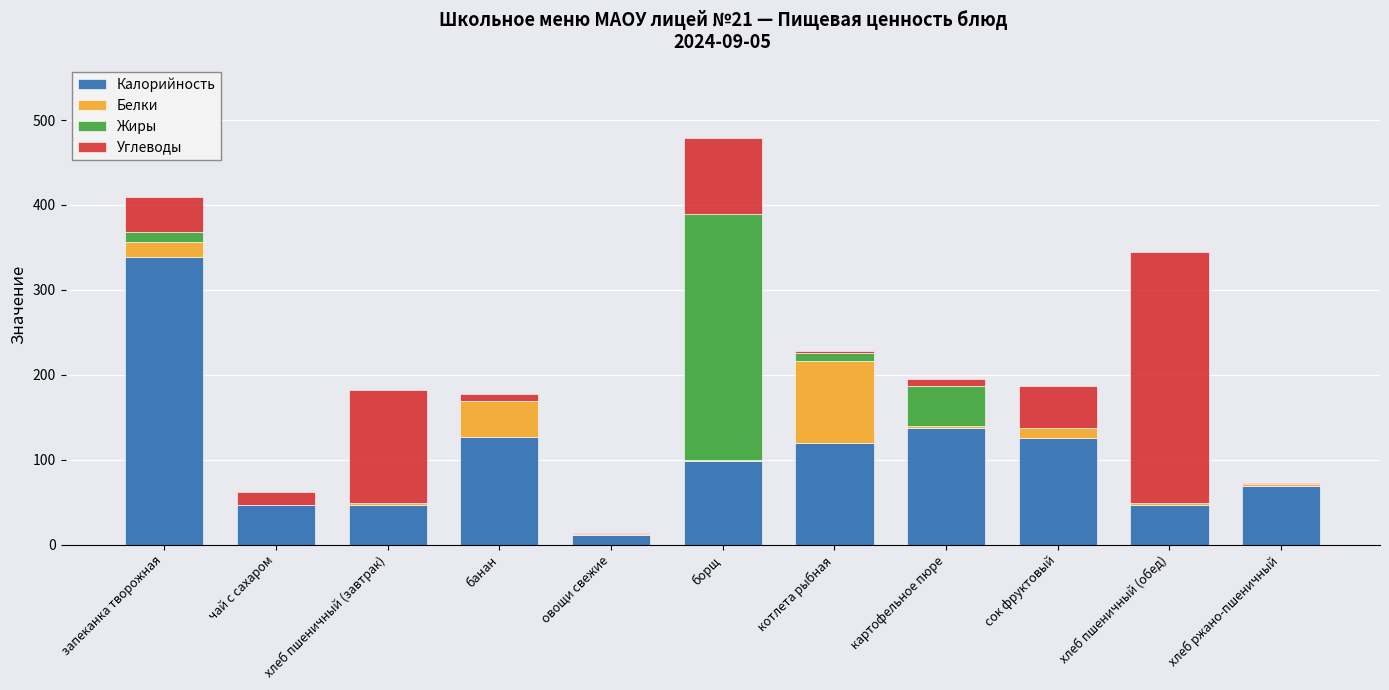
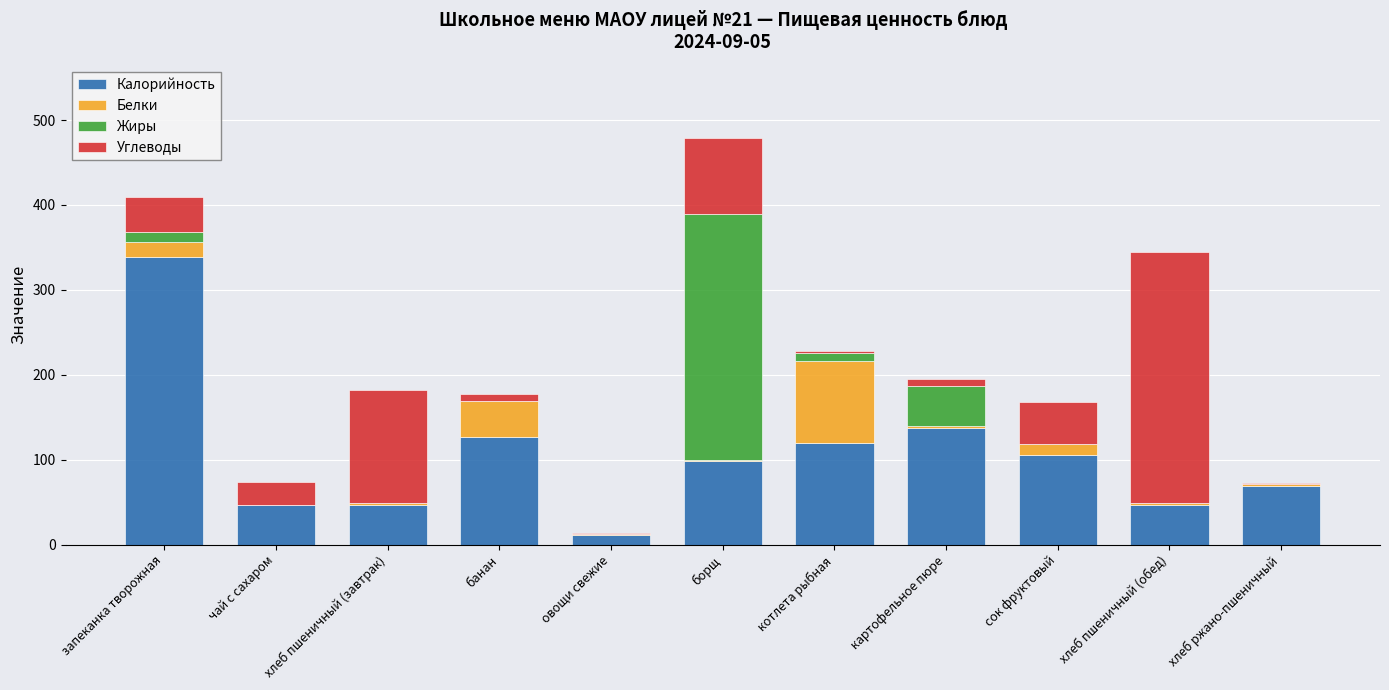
Углеводы, чай с сахаром: 20 -> 30
Калорийность, сок фруктовый: 130 -> 110
